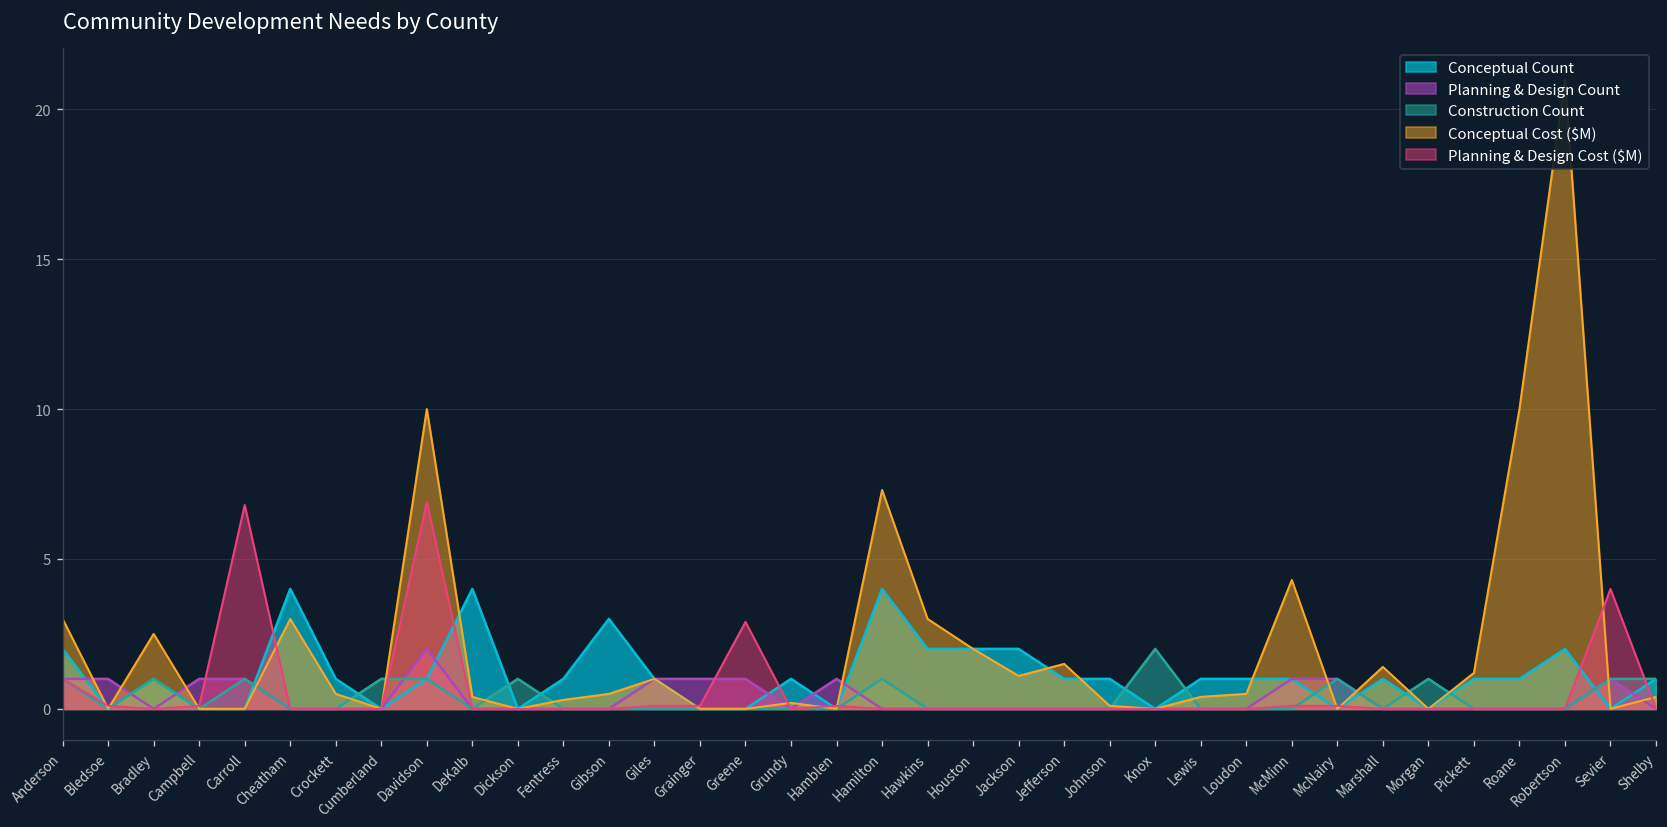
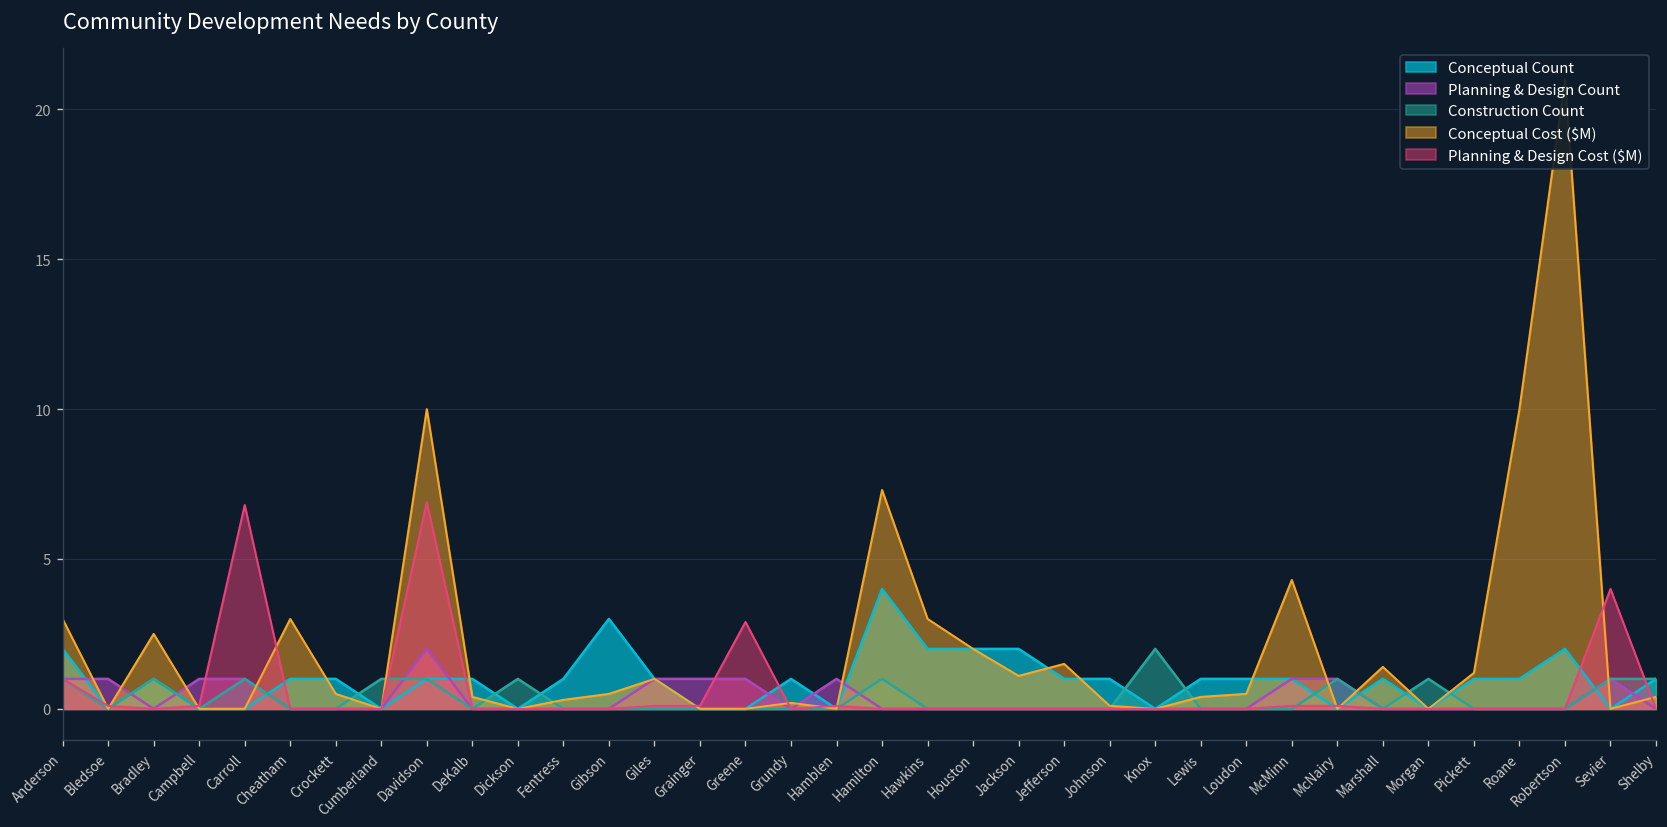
Conceptual Count, Cheatham: 4 -> 1
Conceptual Count, DeKalb: 4 -> 1
